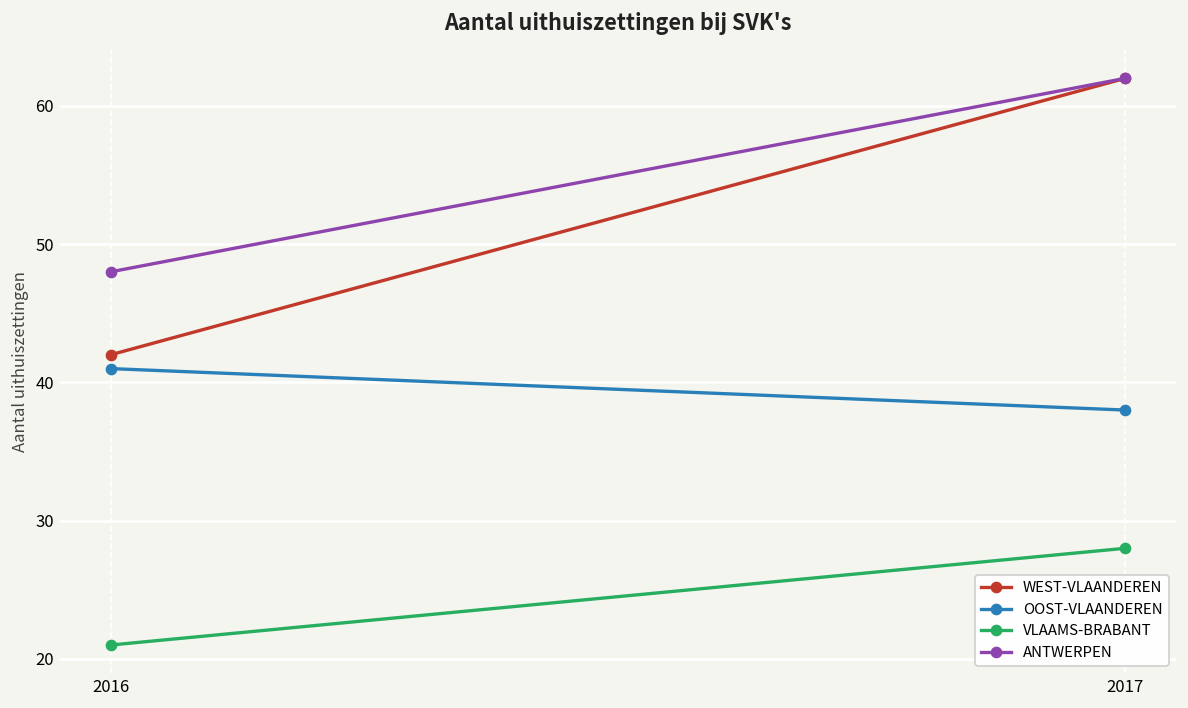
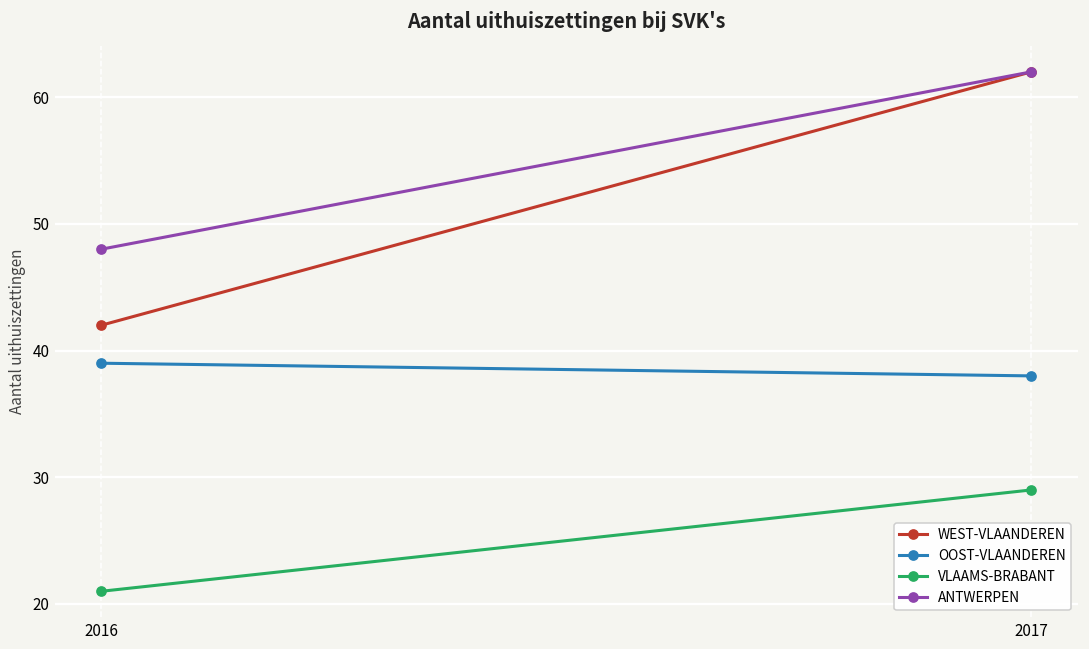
OOST-VLAANDEREN, 2016: 41 -> 39
VLAAMS-BRABANT, 2017: 28 -> 29
